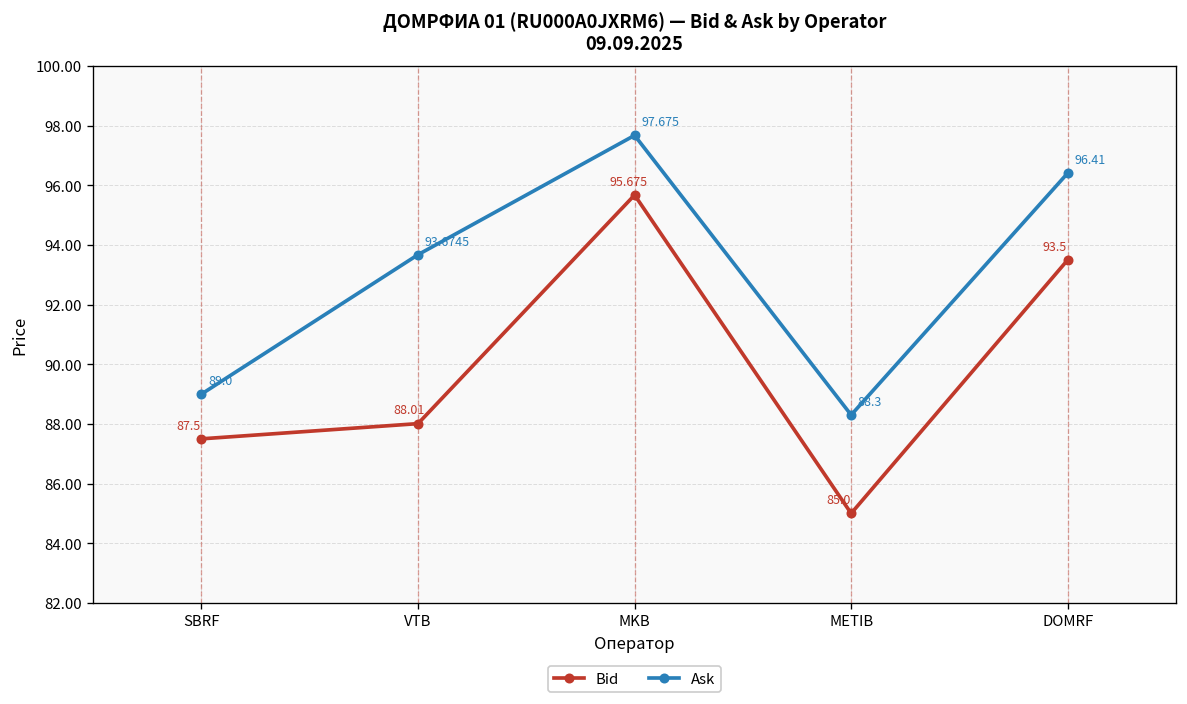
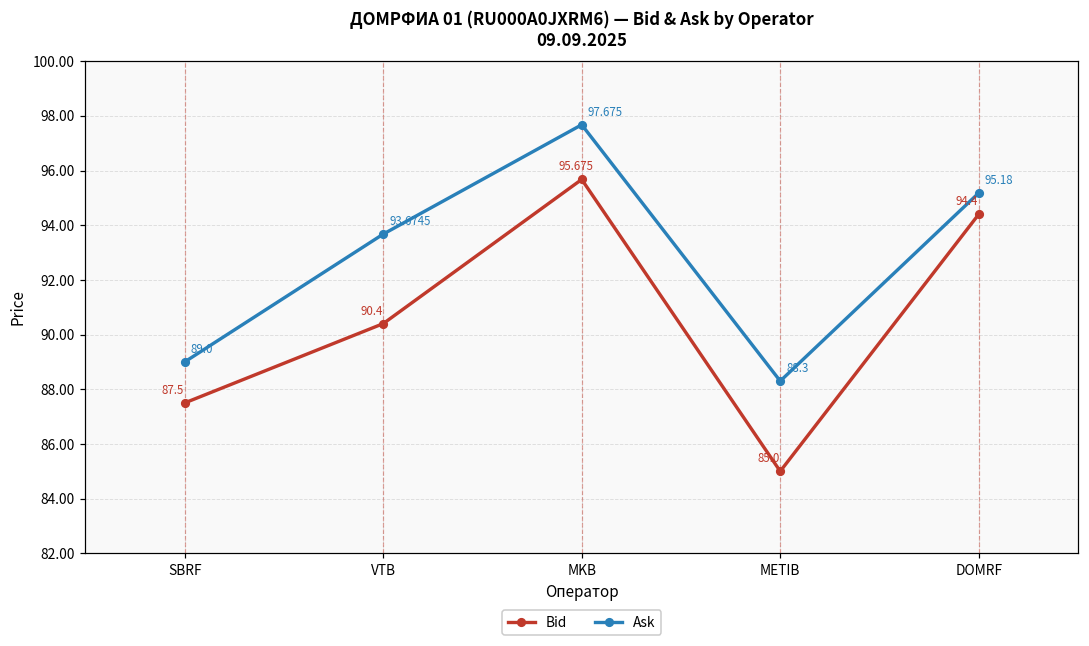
Bid, VTB: 88.01 -> 90.4
Bid, DOMRF: 93.5 -> 94.4
Ask, DOMRF: 96.41 -> 95.18
